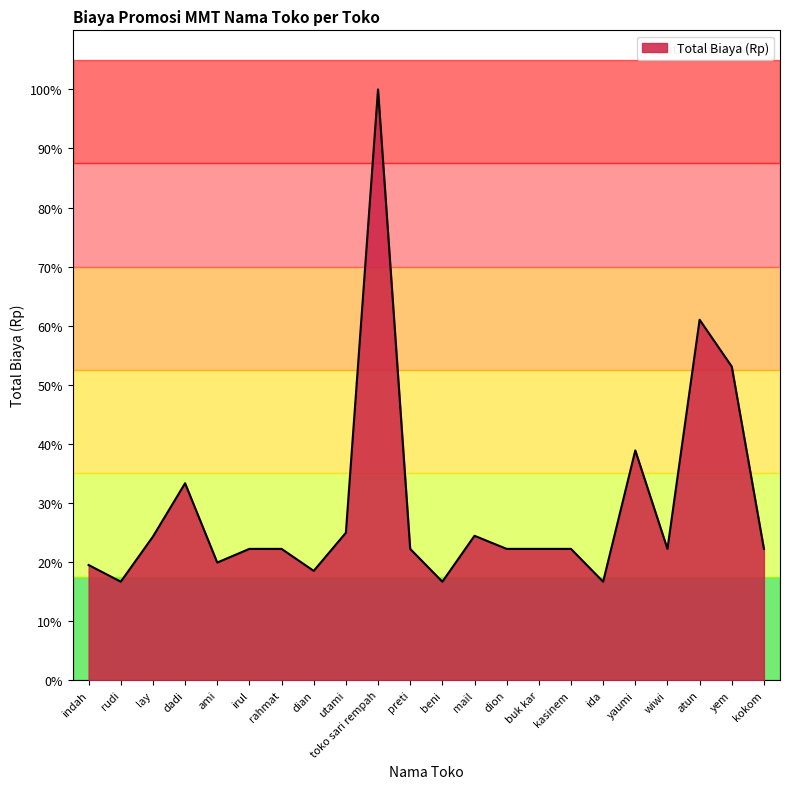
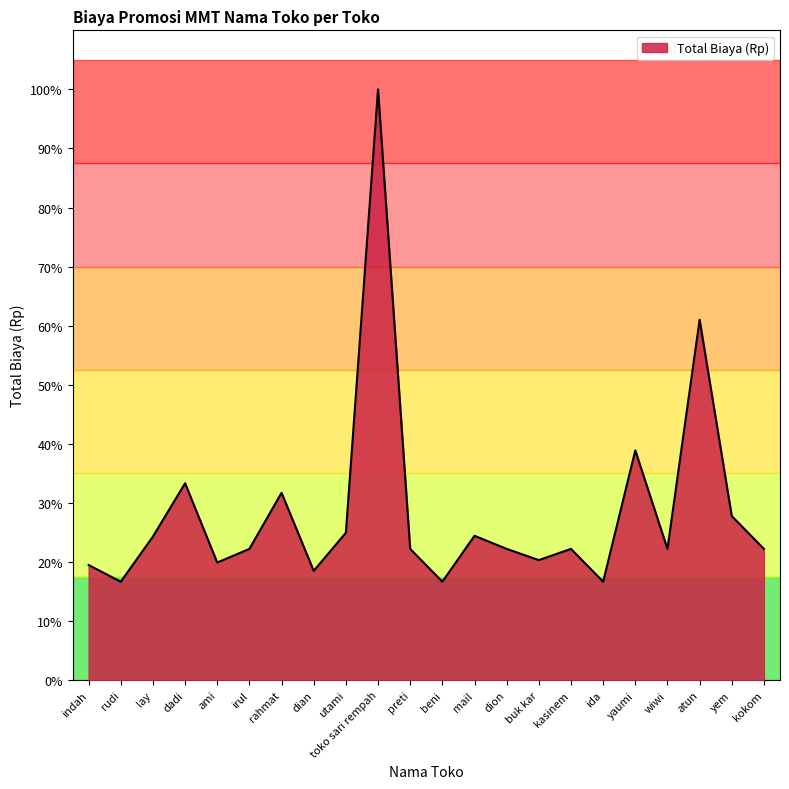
rahmat: 22% -> 32%
buk kar: 22% -> 20%
yem: 53% -> 28%
